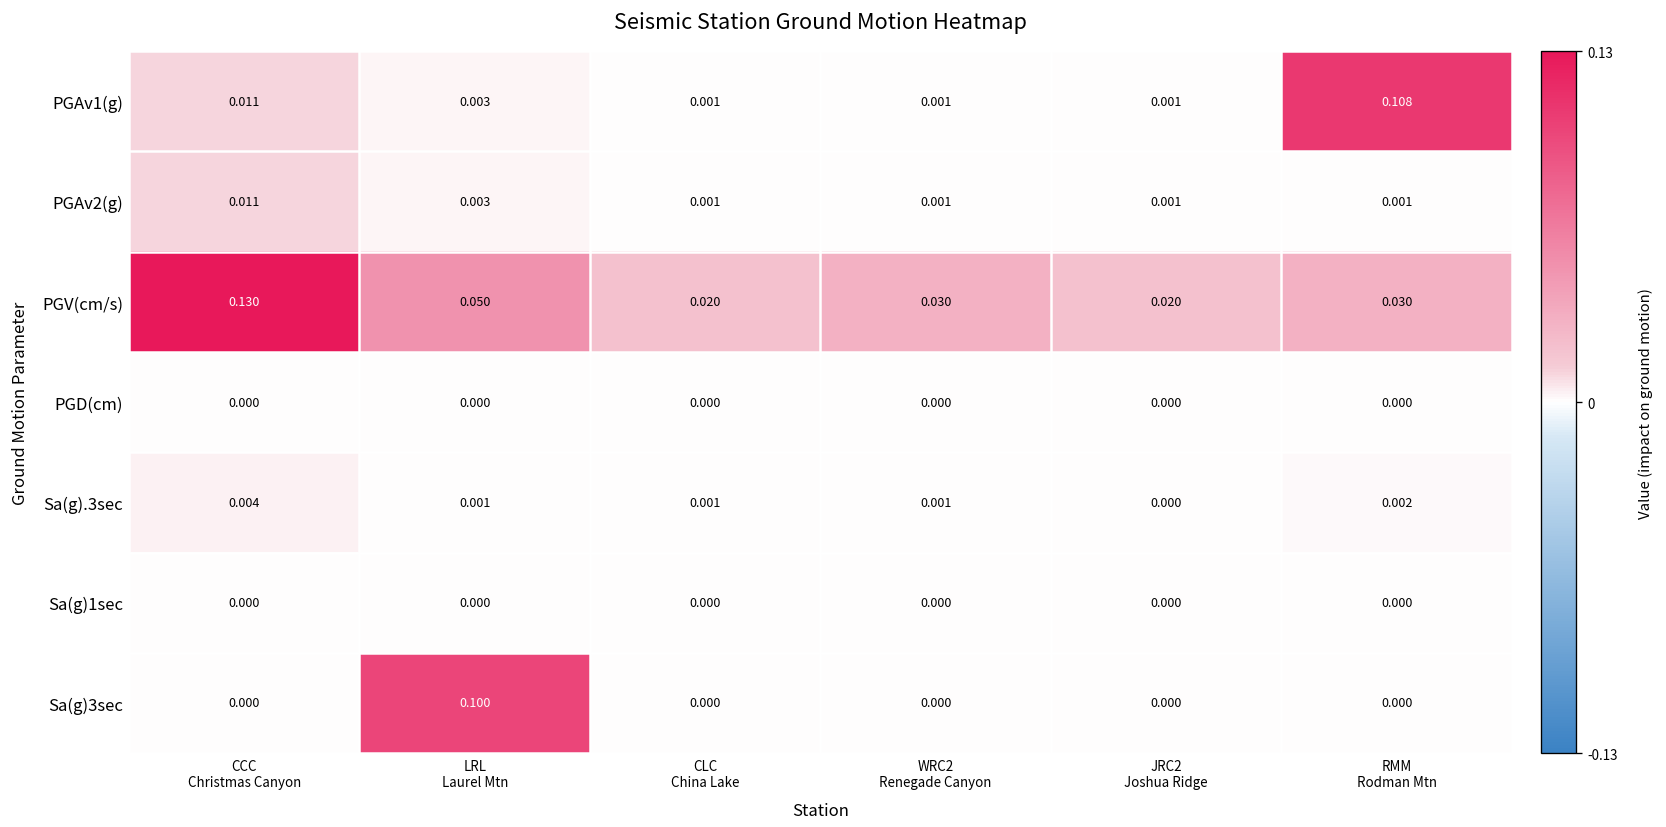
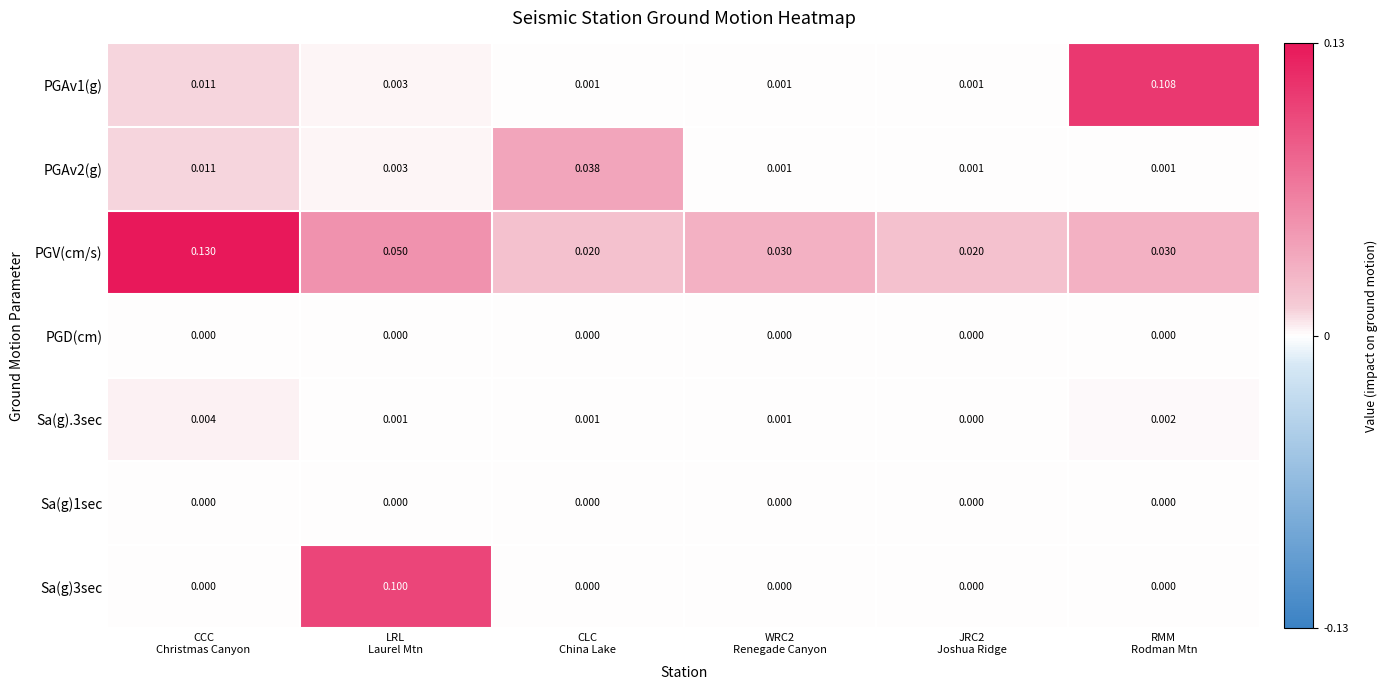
PGAv2(g), CLC China Lake: 0.001 -> 0.038
